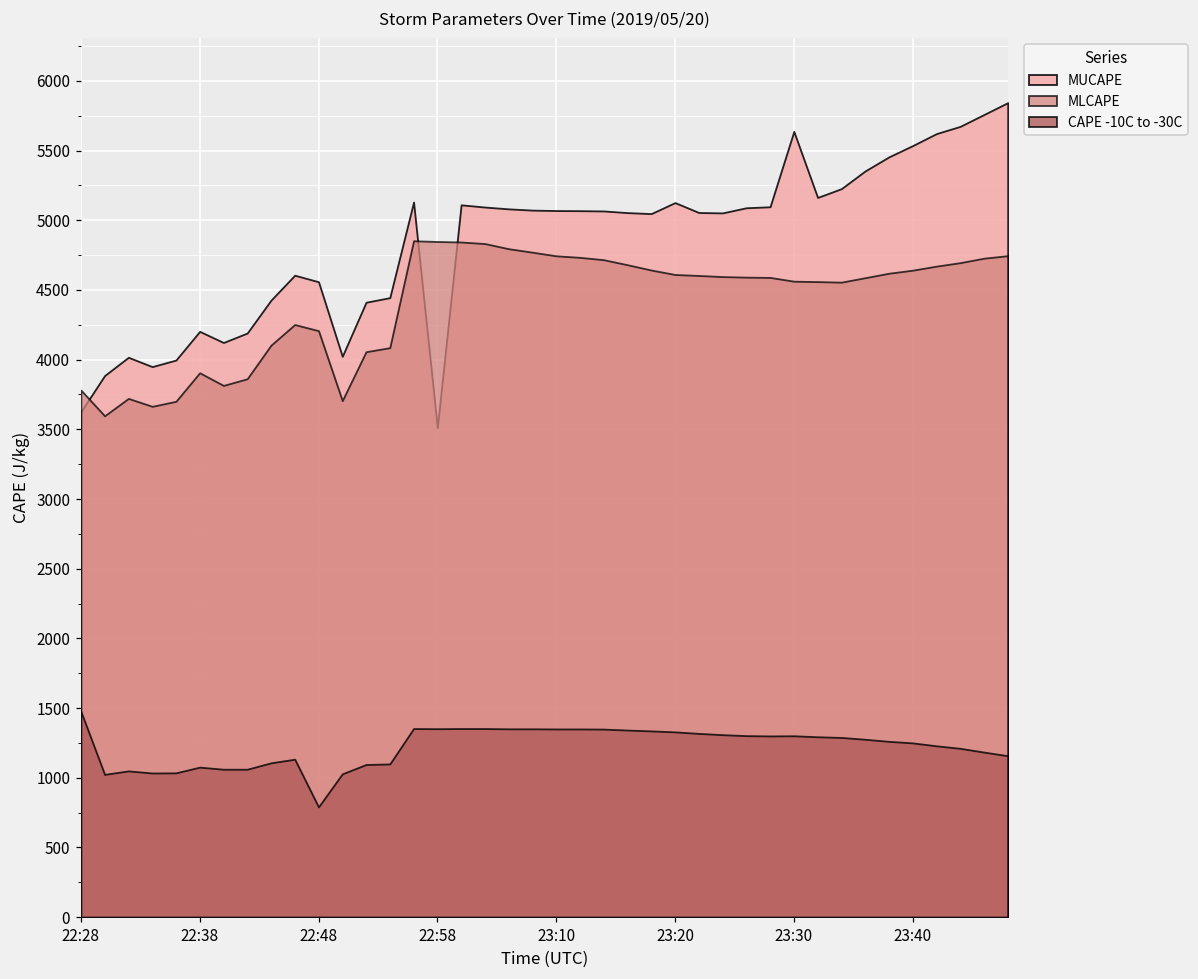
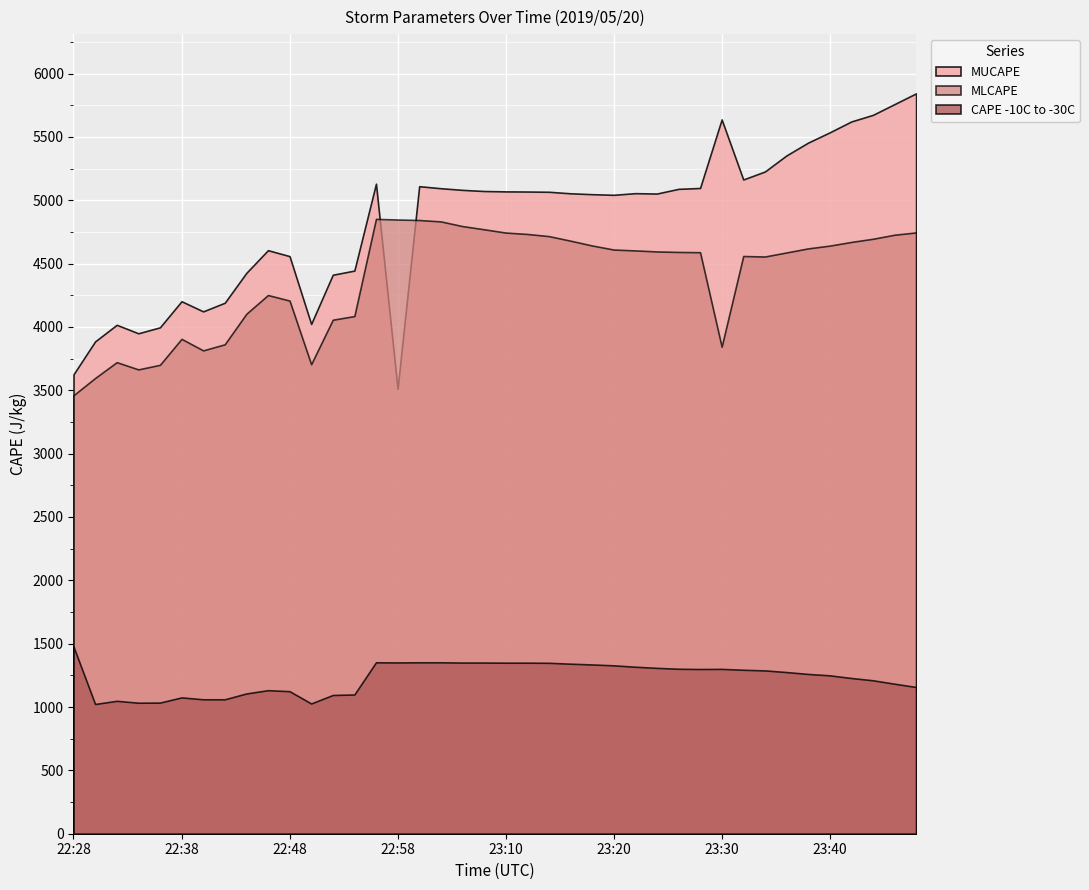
MLCAPE, 22:28: 3780 -> 3460
CAPE -10C to -30C, 22:48: 790 -> 1130
MUCAPE, 23:20: 5130 -> 5040
MLCAPE, 23:30: 4560 -> 3840
